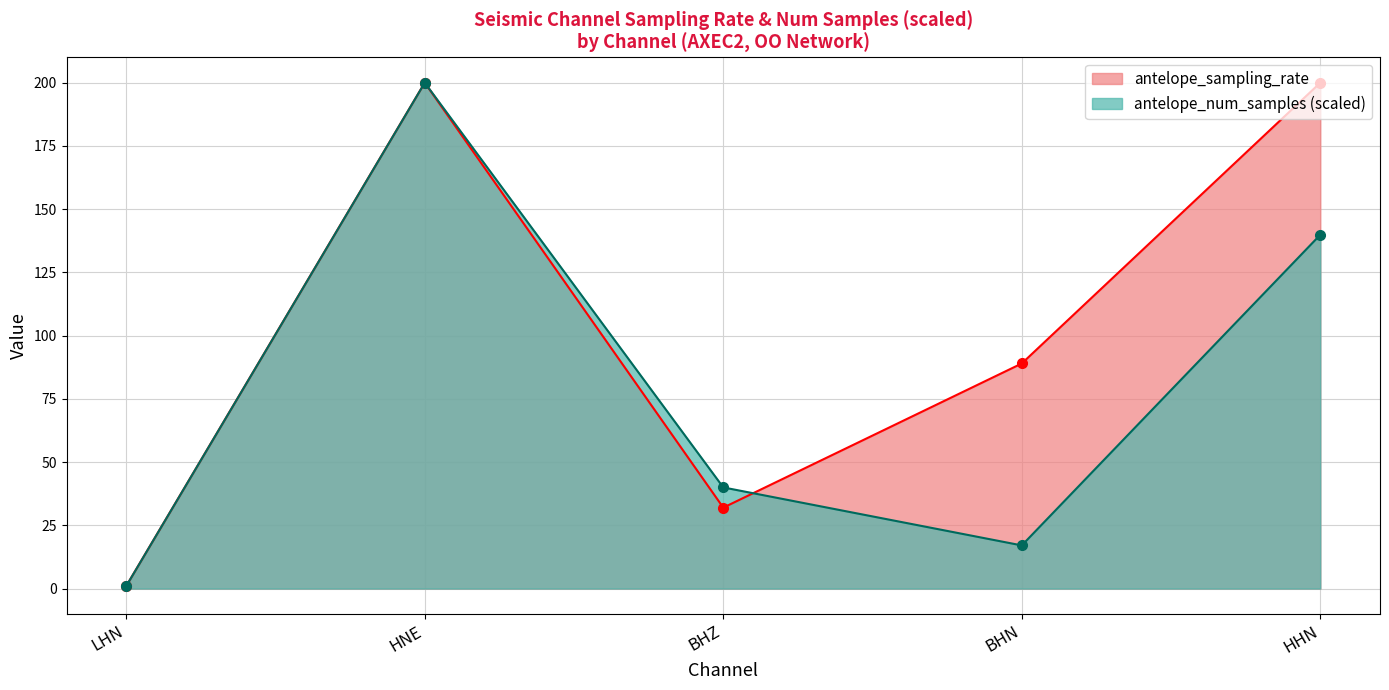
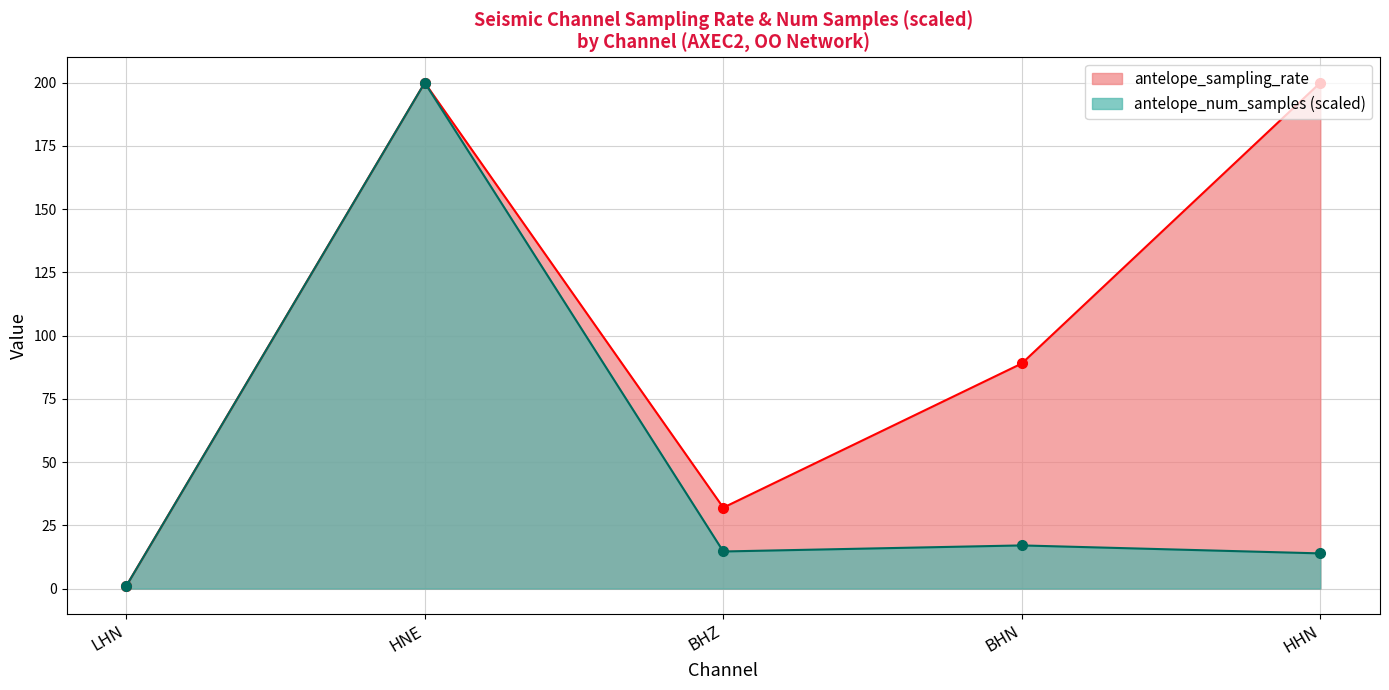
antelope_num_samples (scaled), BHZ: 40 -> 15
antelope_num_samples (scaled), HHN: 140 -> 14
